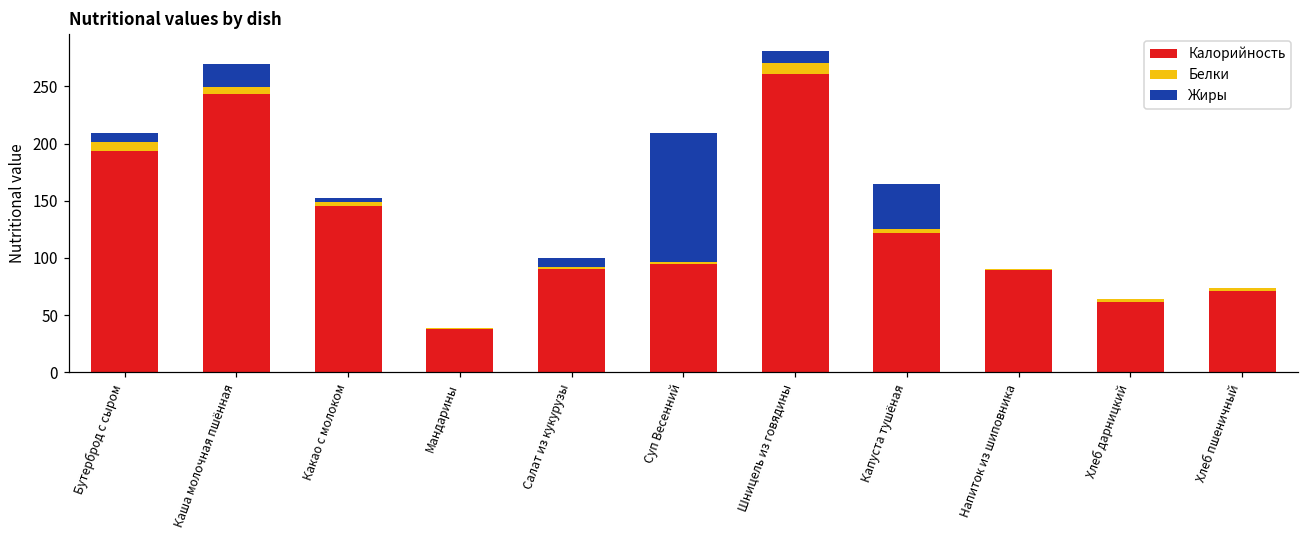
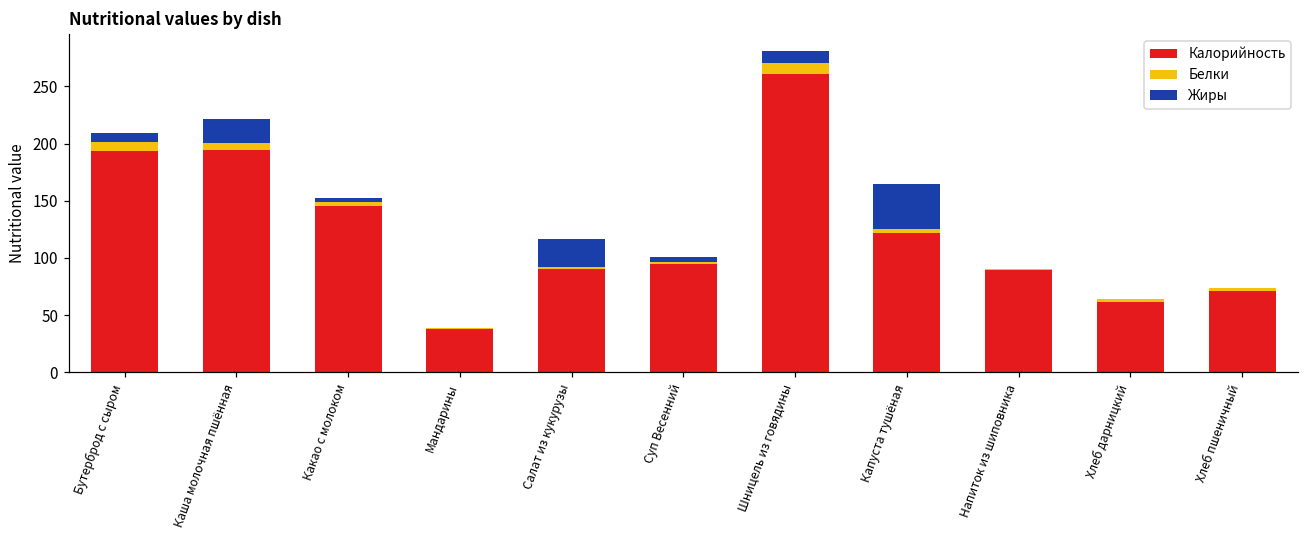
Калорийность, Каша молочная пшённая: 243 -> 194
Жиры, Салат из кукурузы: 8 -> 24
Жиры, Суп Весенний: 113 -> 4
